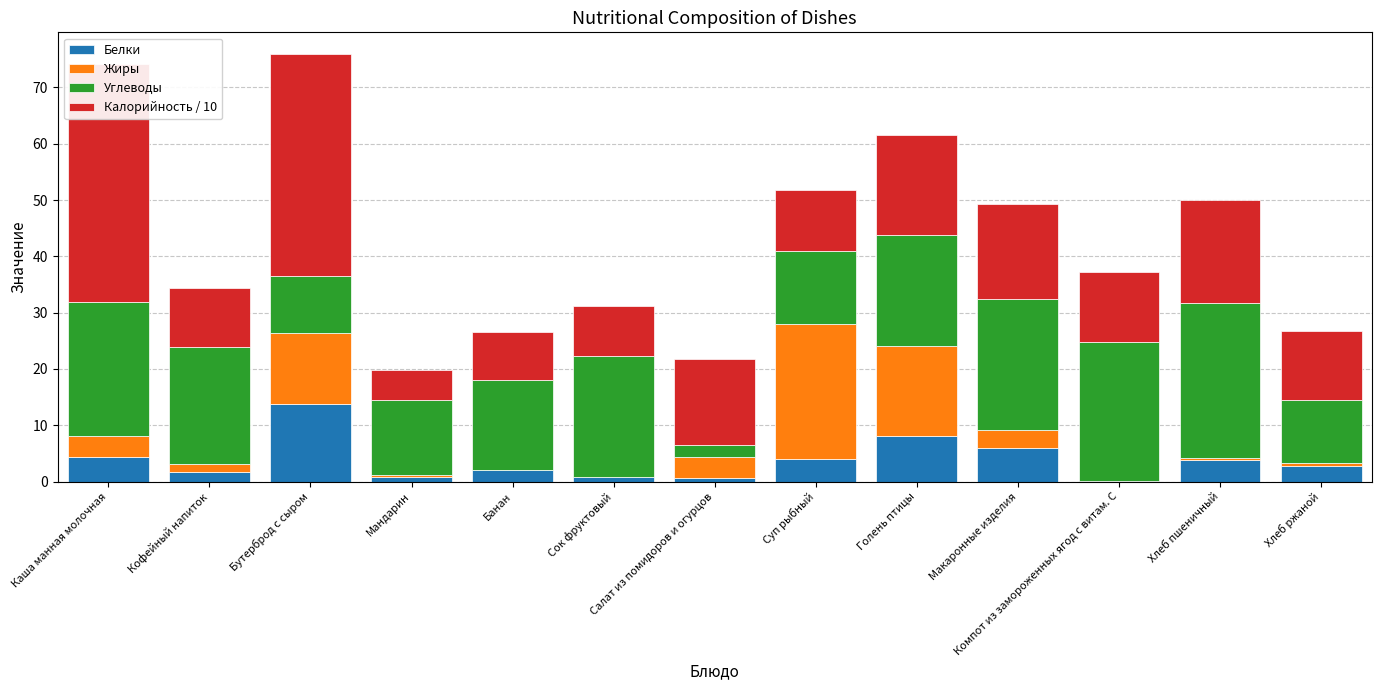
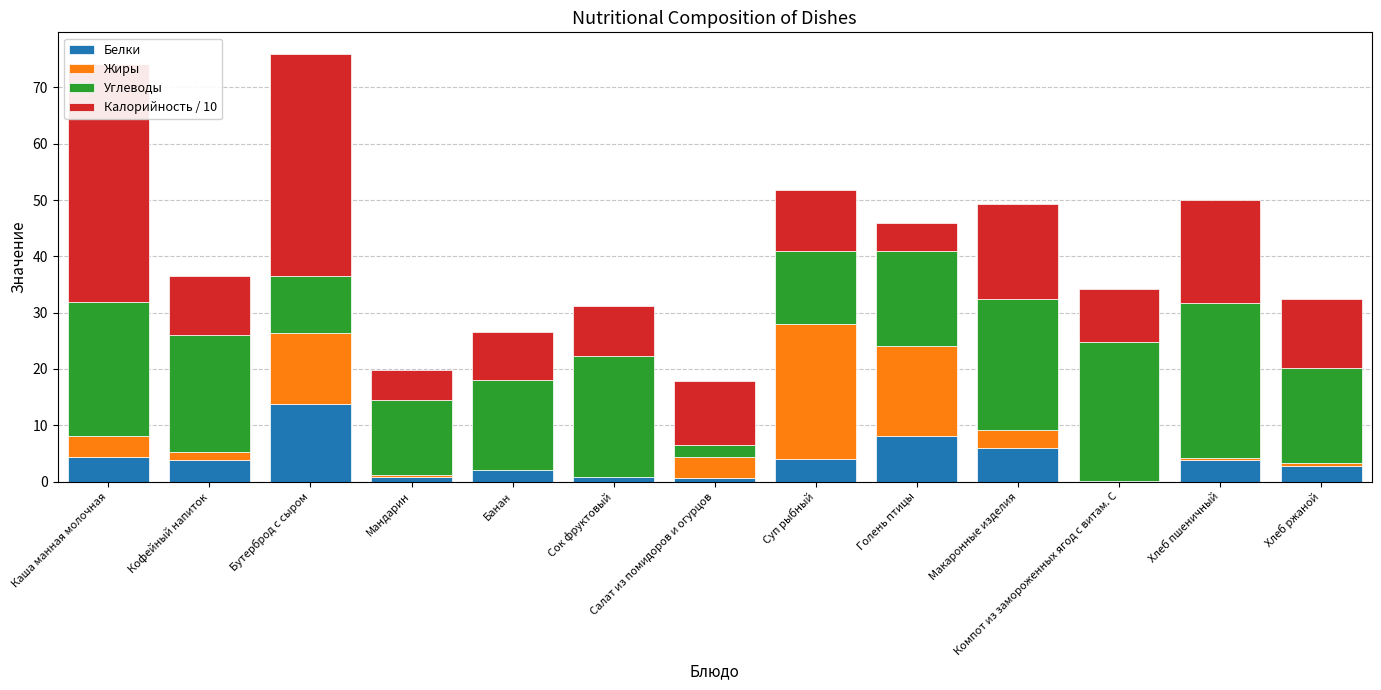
Белки, Кофейный напиток: 2 -> 4
Калорийность / 10, Салат из помидоров и огурцов: 15 -> 11
Углеводы, Голень птицы: 20 -> 17
Калорийность / 10, Голень птицы: 18 -> 5
Калорийность / 10, Компот из замороженных ягод с витам. С: 12 -> 9
Углеводы, Хлеб ржаной: 11 -> 17
